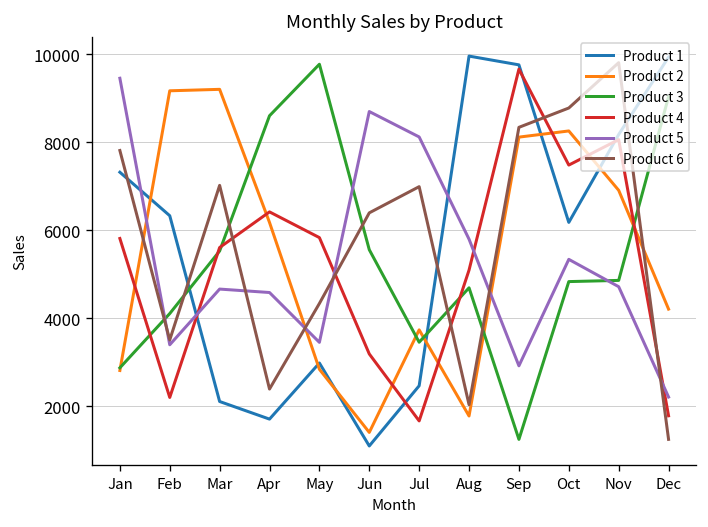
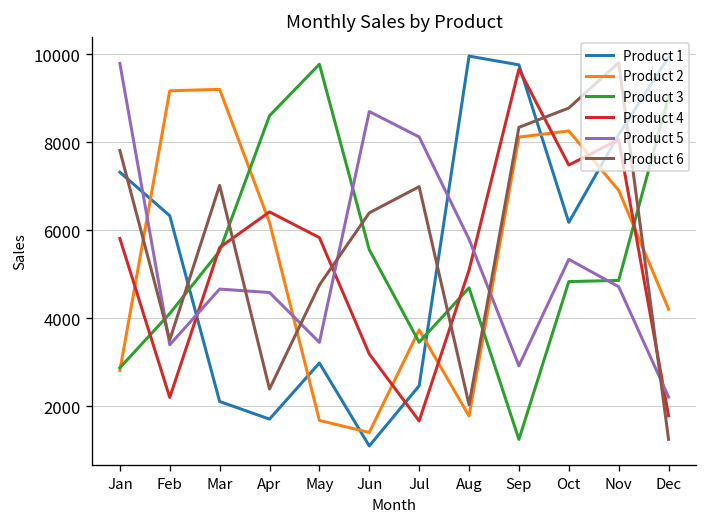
Product 5, Jan: 9500 -> 9800
Product 2, May: 2800 -> 1700
Product 6, May: 4300 -> 4800
